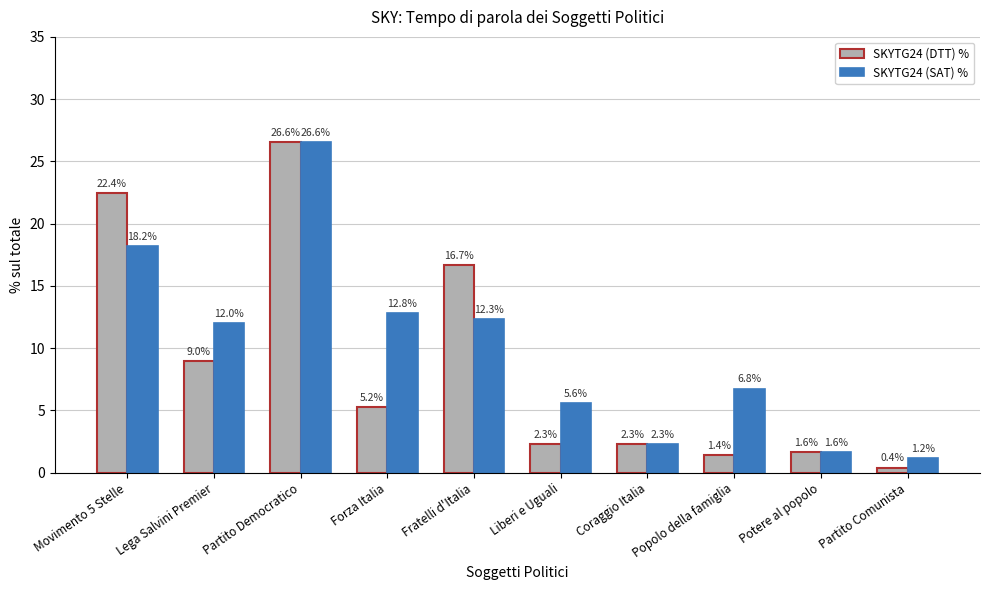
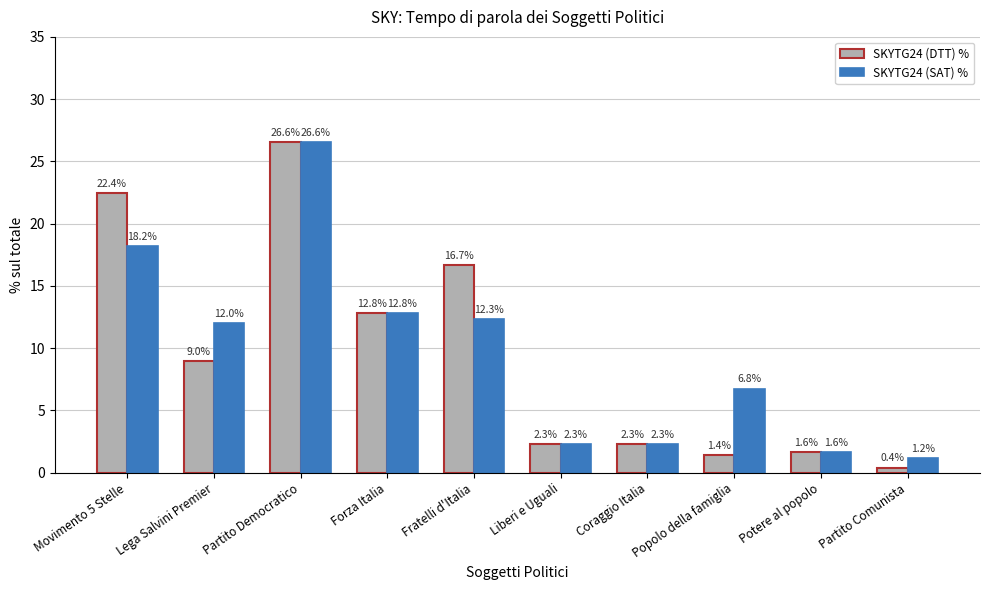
SKYTG24 (DTT) %, Forza Italia: 5.2% -> 12.8%
SKYTG24 (SAT) %, Liberi e Uguali: 5.6% -> 2.3%
